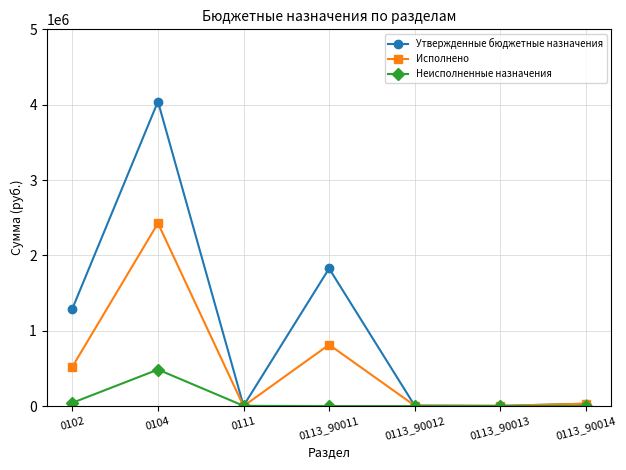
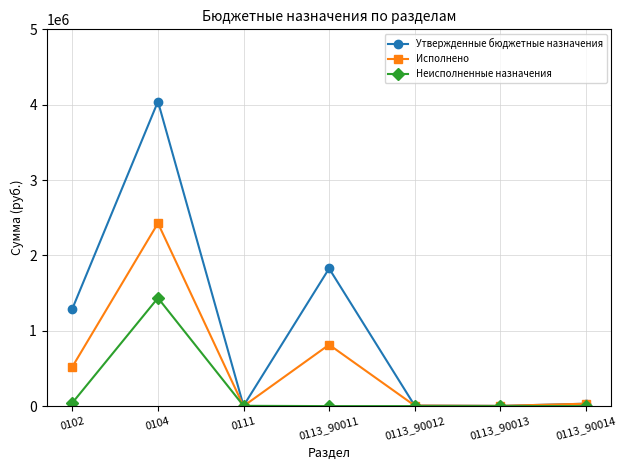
Неисполненные назначения, 0104: 500000 -> 1400000
